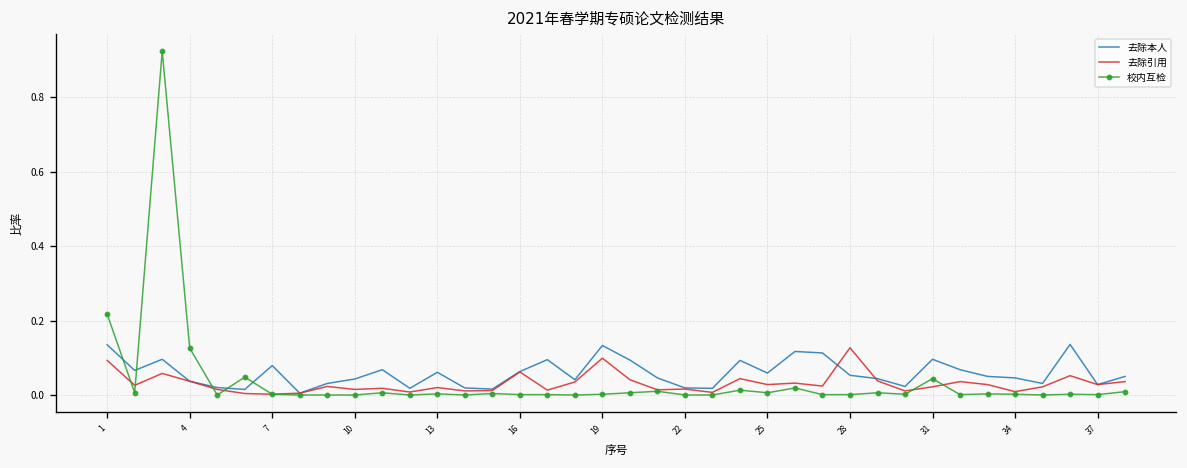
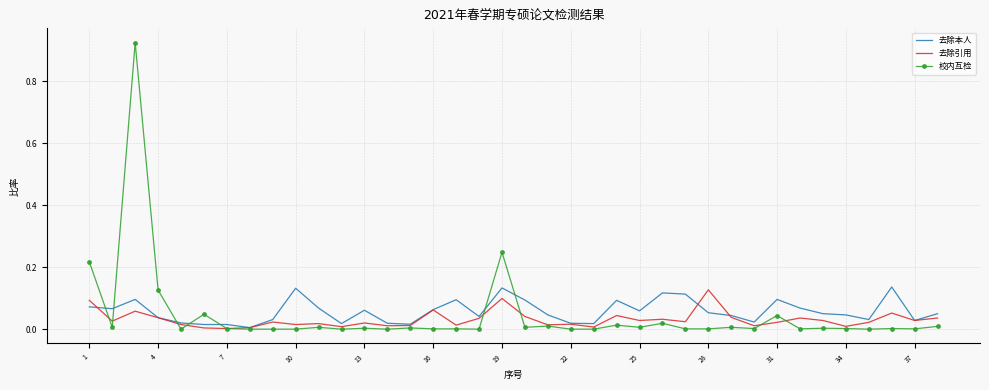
去除本人, 1: 0.14 -> 0.07
去除本人, 7: 0.08 -> 0.02
去除本人, 10: 0.04 -> 0.13
校内互检, 19: 0.00 -> 0.25
